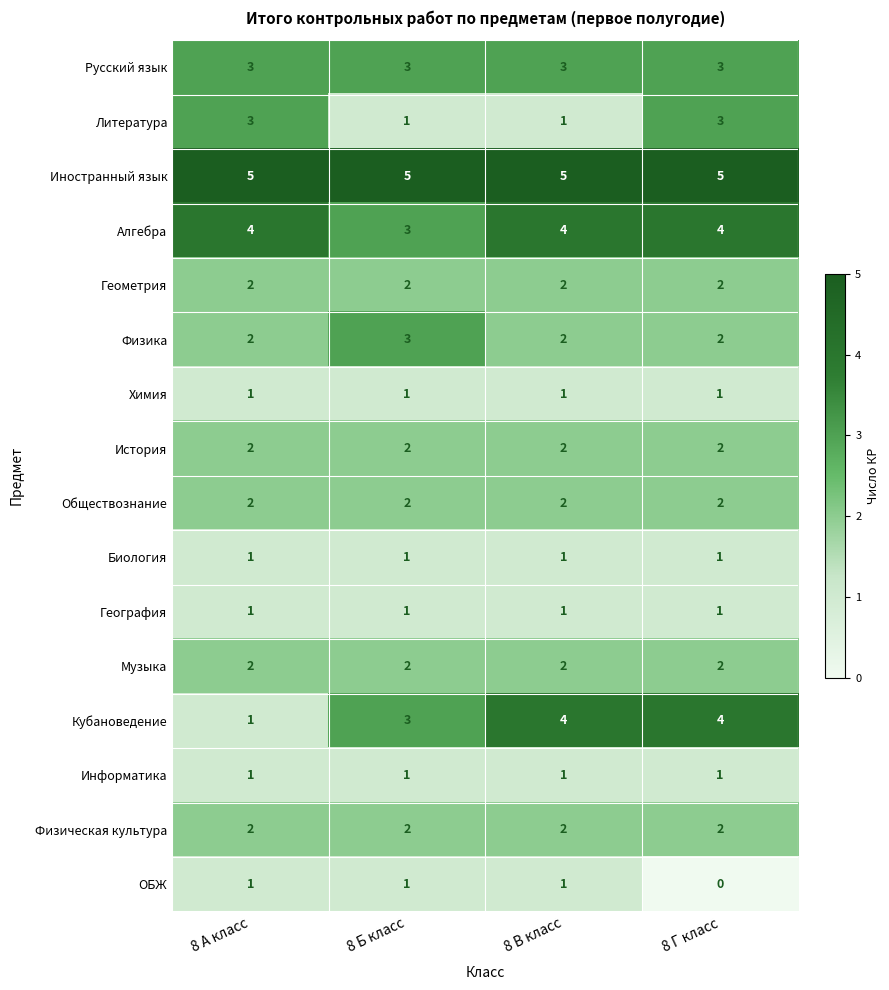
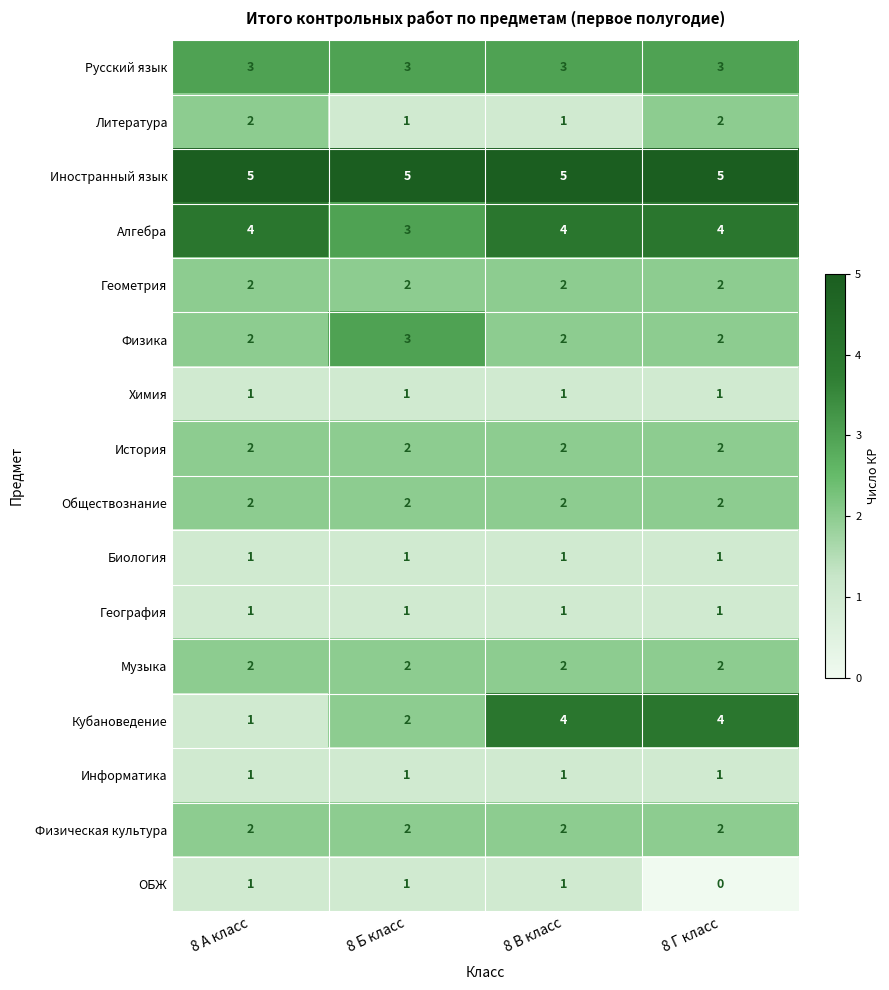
Литература, 8 А класс: 3 -> 2
Литература, 8 Г класс: 3 -> 2
Кубановедение, 8 Б класс: 3 -> 2
